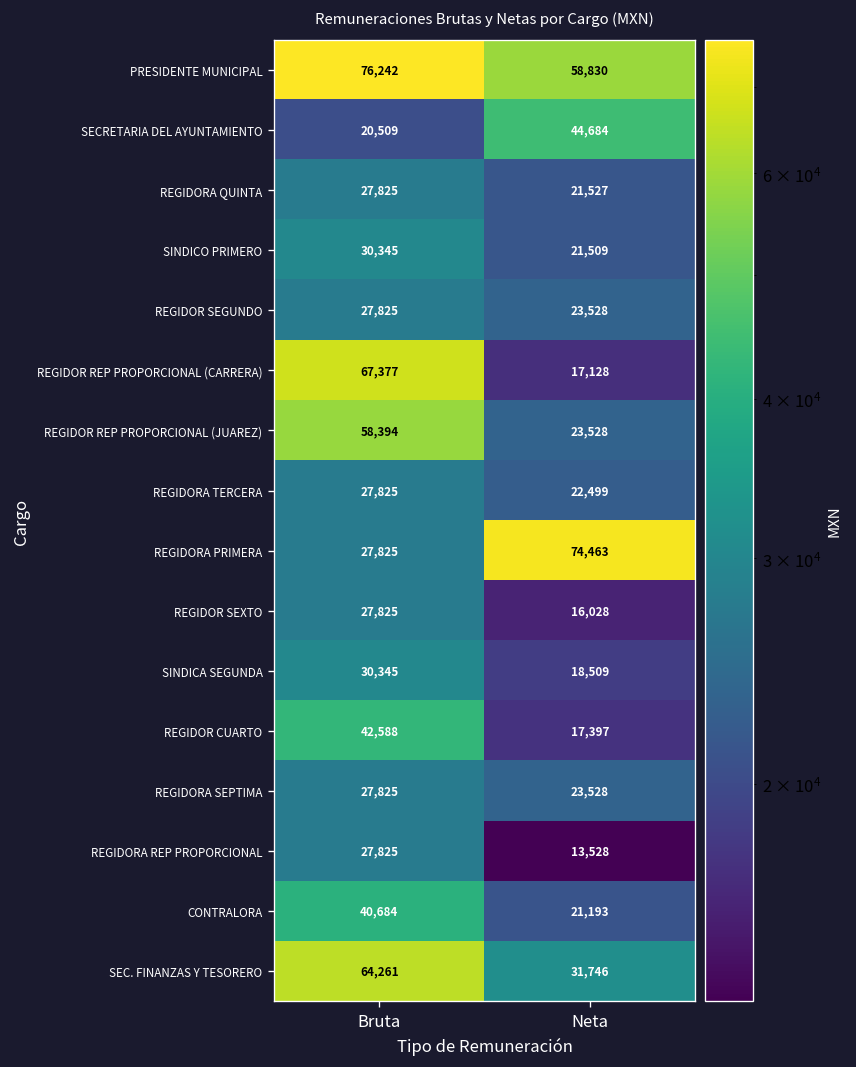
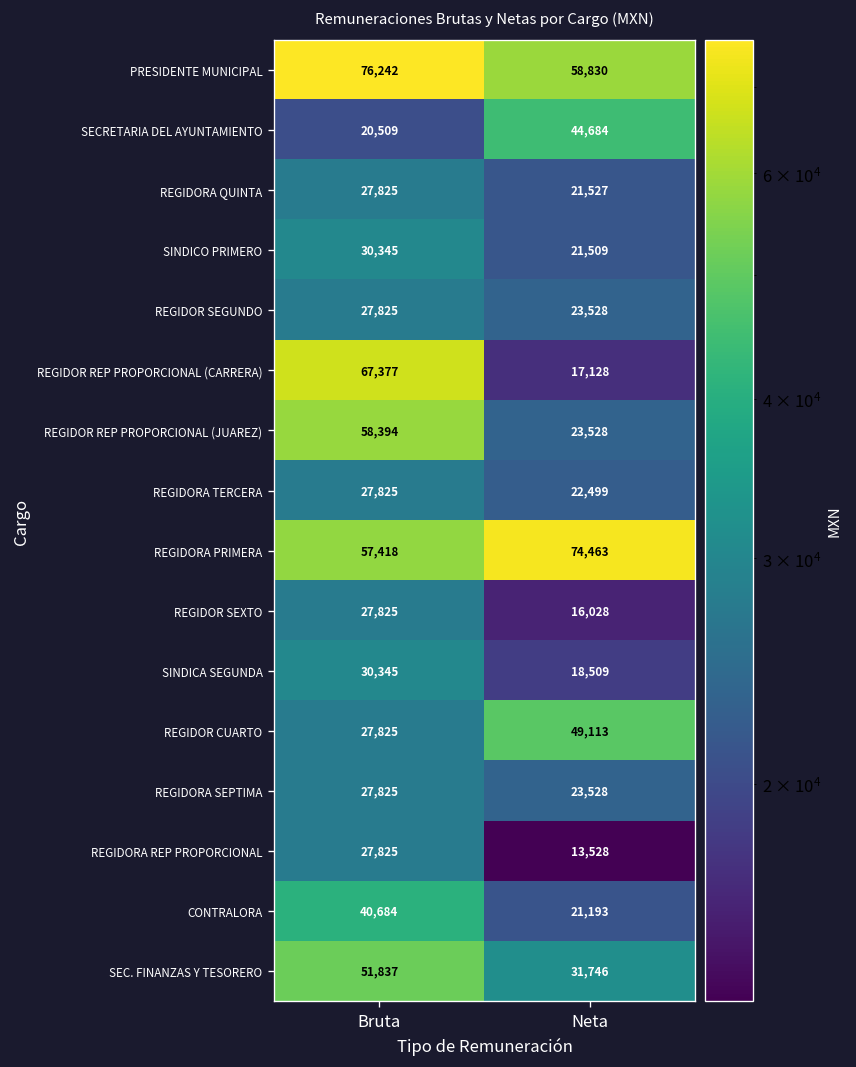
REGIDORA PRIMERA, Bruta: 27,825 -> 57,418
REGIDOR CUARTO, Bruta: 42,588 -> 27,825
REGIDOR CUARTO, Neta: 17,397 -> 49,113
SEC. FINANZAS Y TESORERO, Bruta: 64,261 -> 51,837
